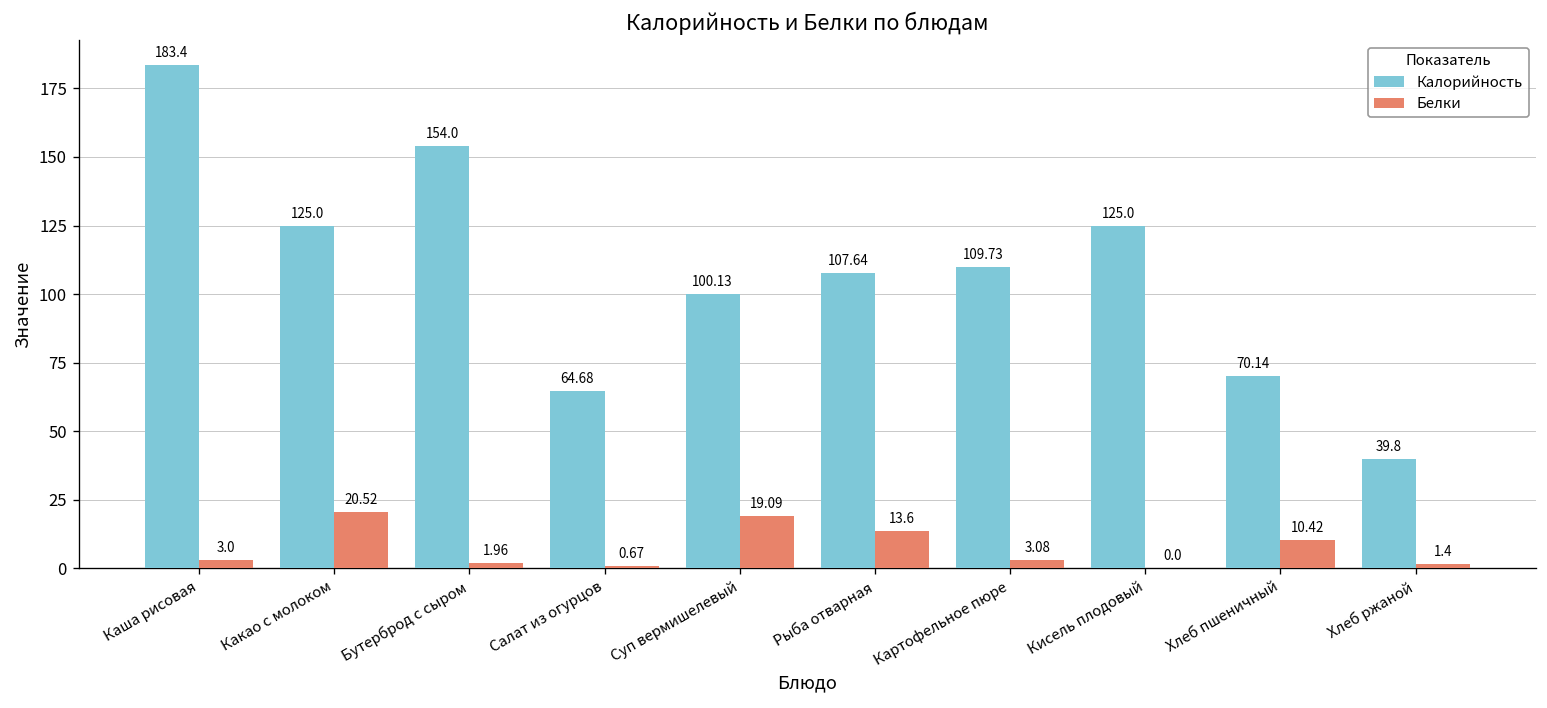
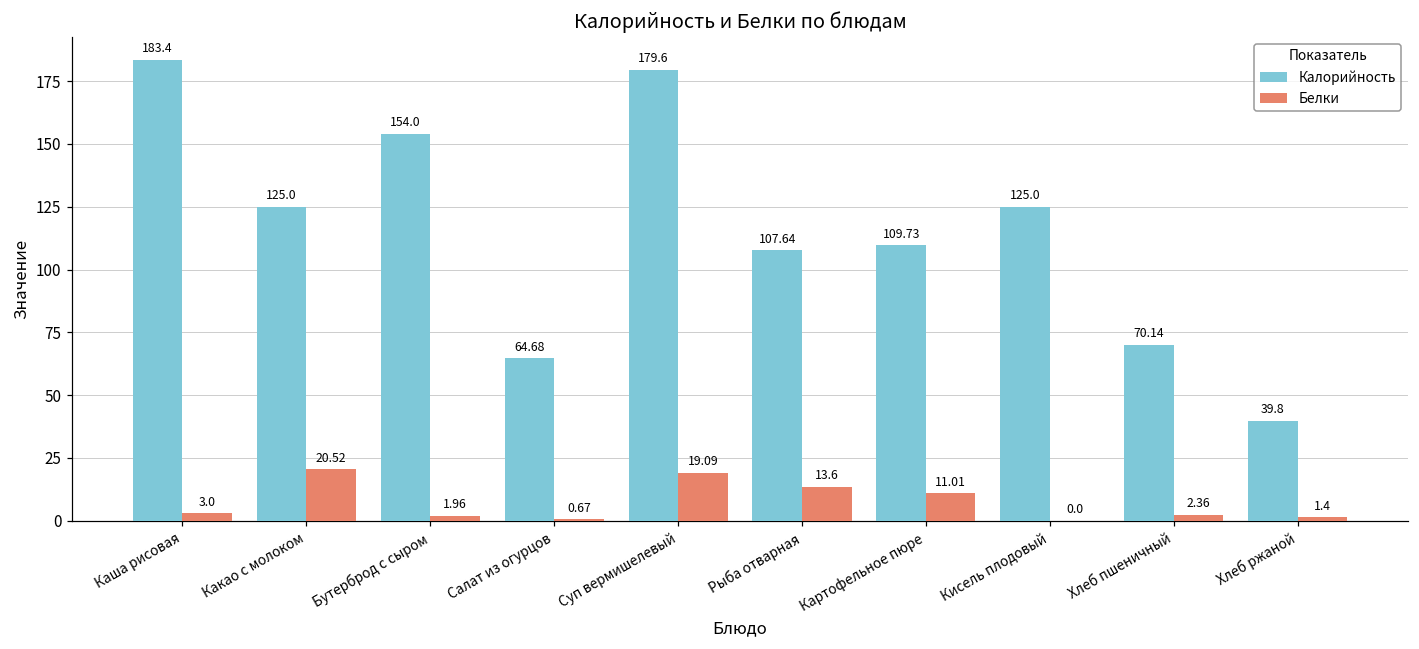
Калорийность, Суп вермишелевый: 100.13 -> 179.6
Белки, Картофельное пюре: 3.08 -> 11.01
Белки, Хлеб пшеничный: 10.42 -> 2.36
